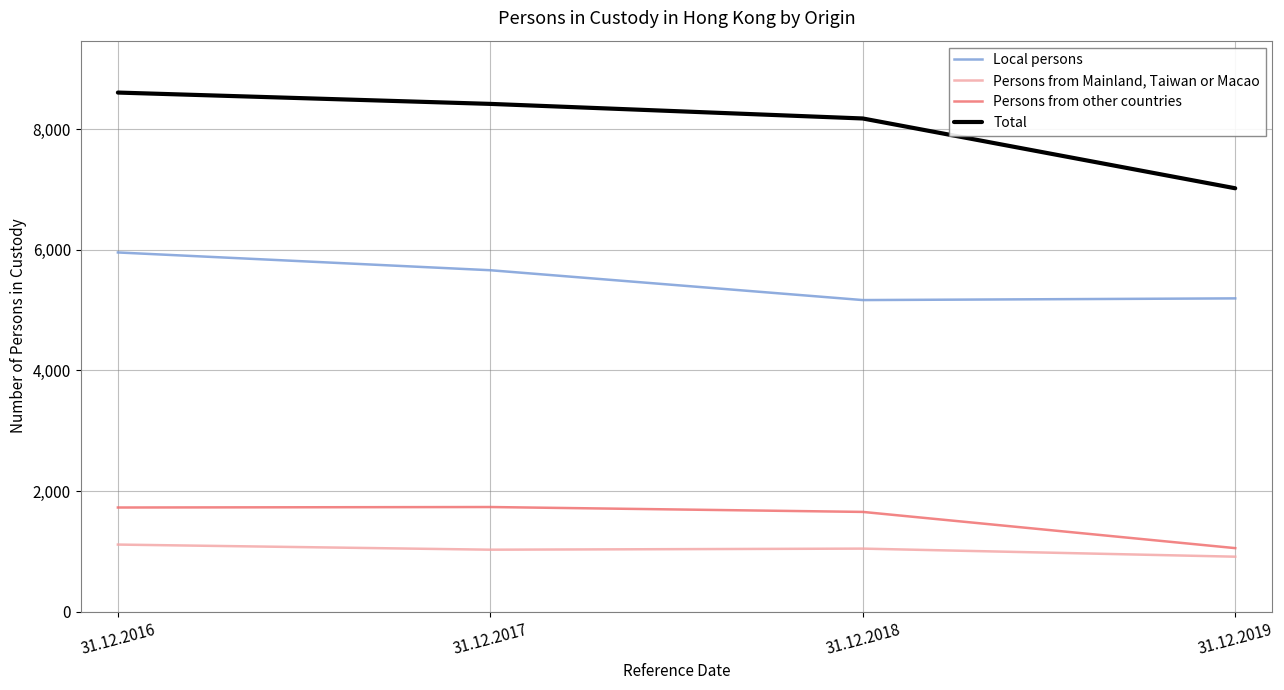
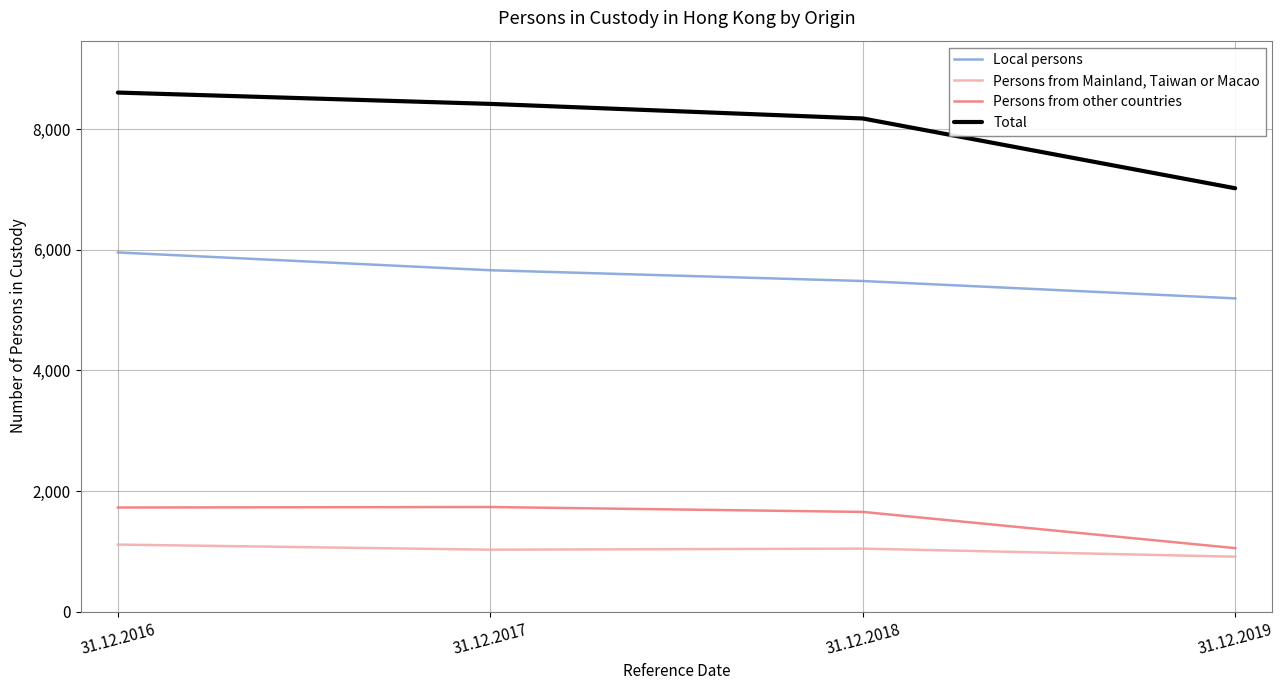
Local persons, 31.12.2018: 5,200 -> 5,500
